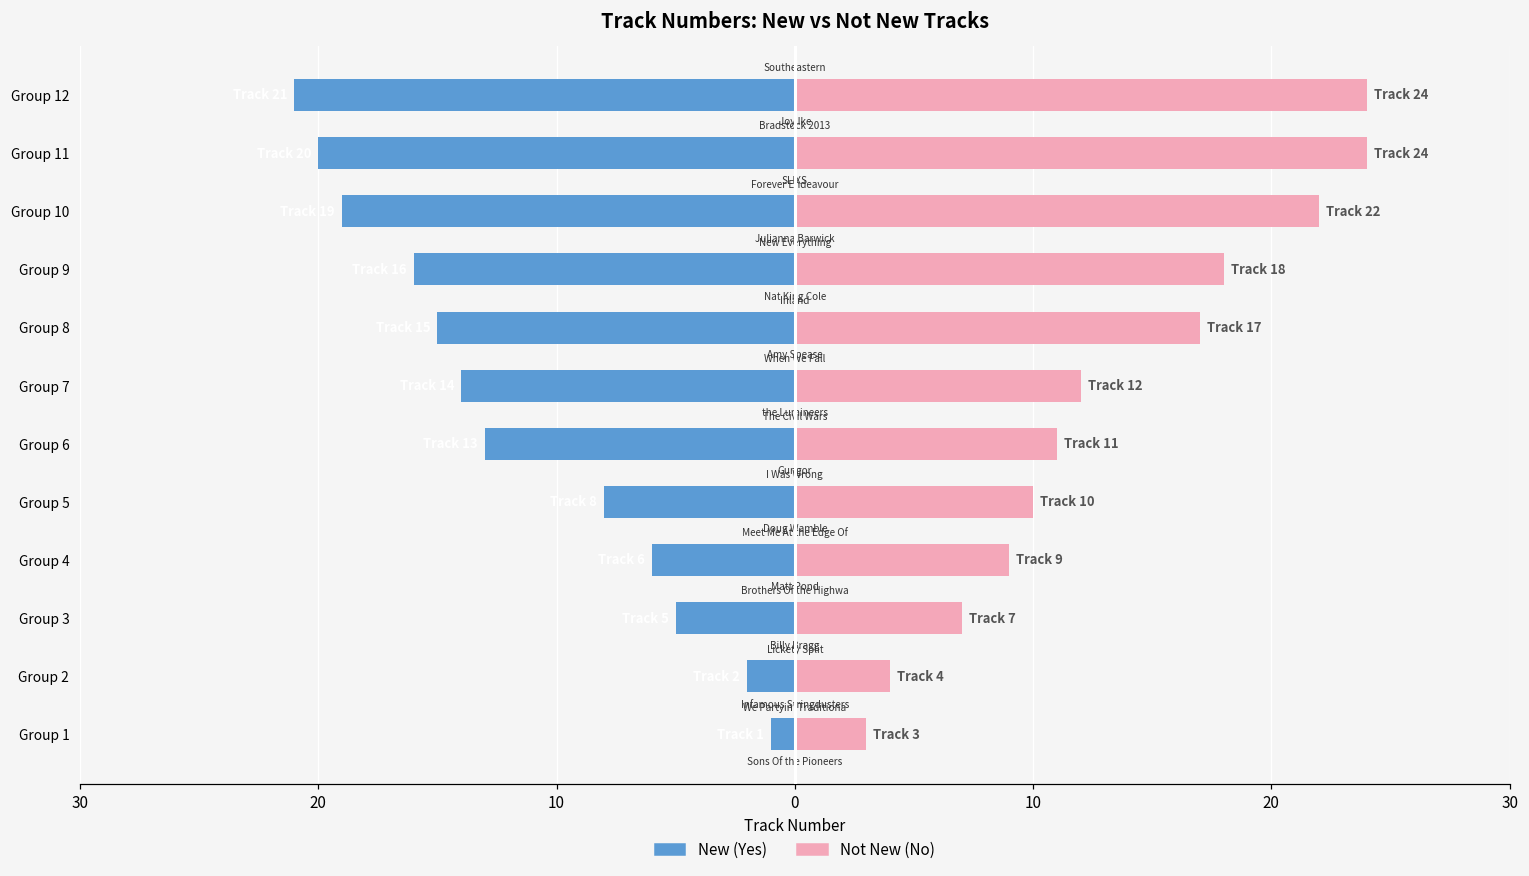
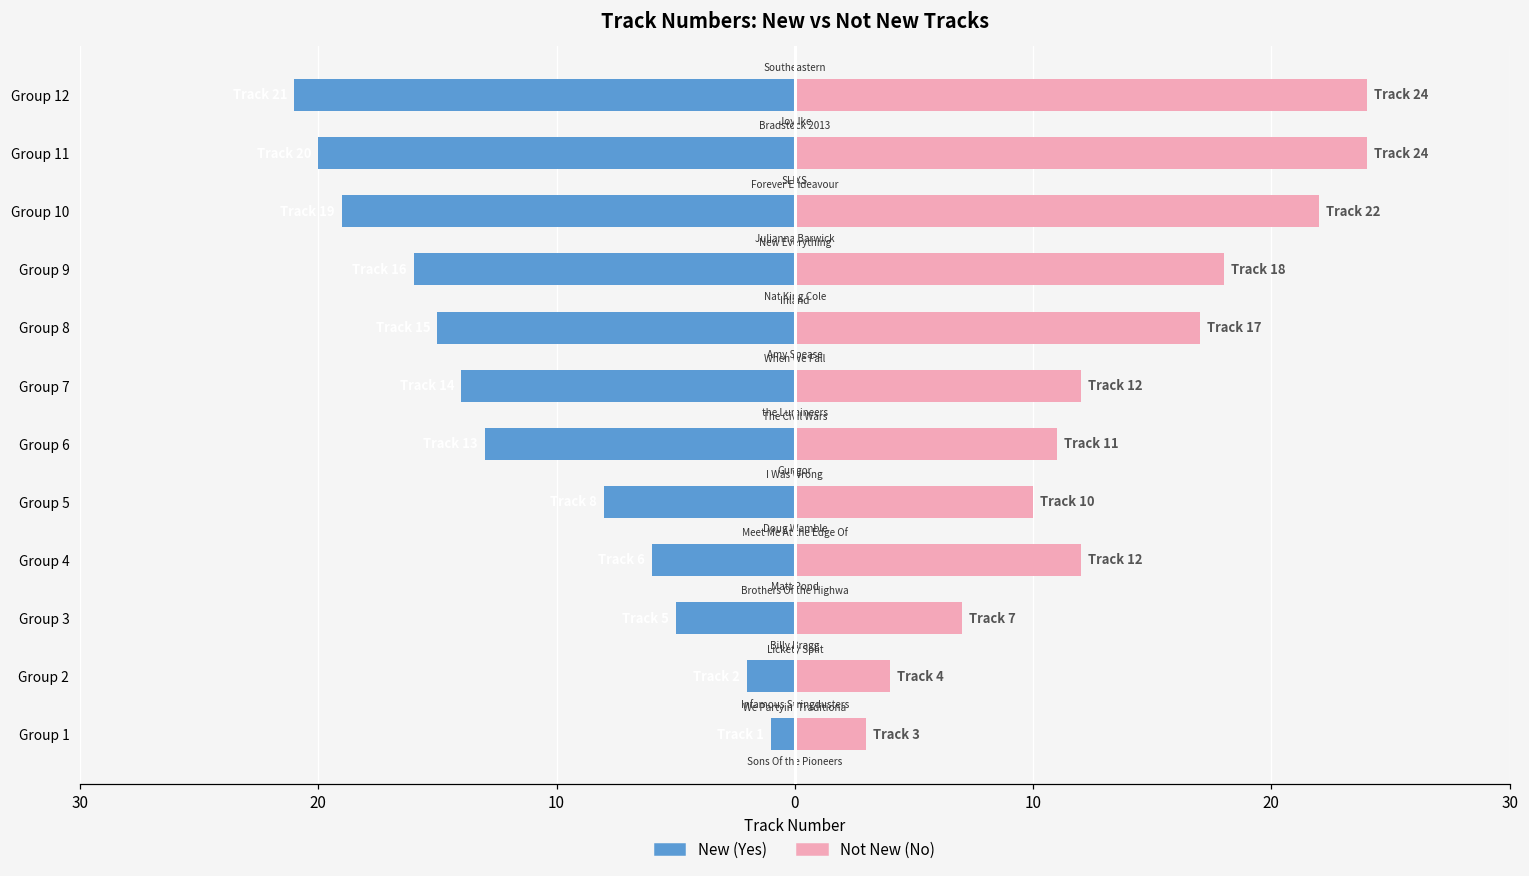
Not New (No), Group 4: 9 -> 12
